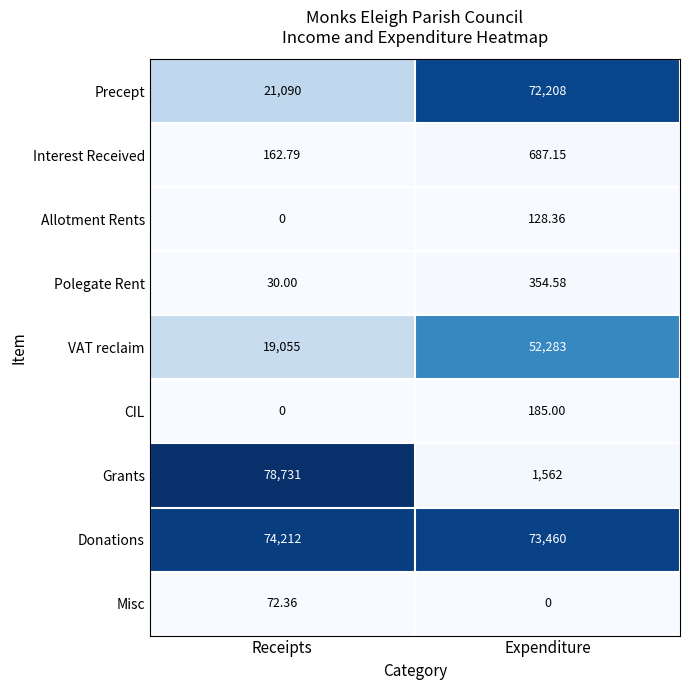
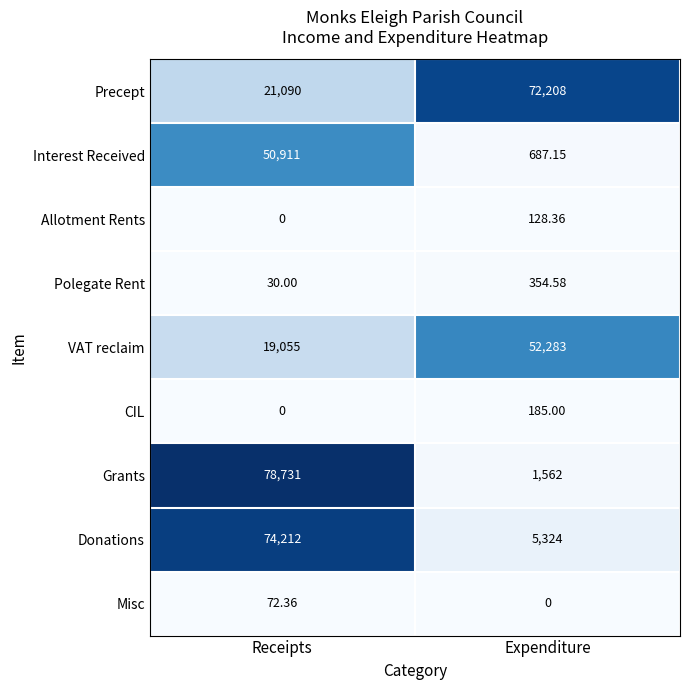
Interest Received, Receipts: 162.79 -> 50,911
Donations, Expenditure: 73,460 -> 5,324
